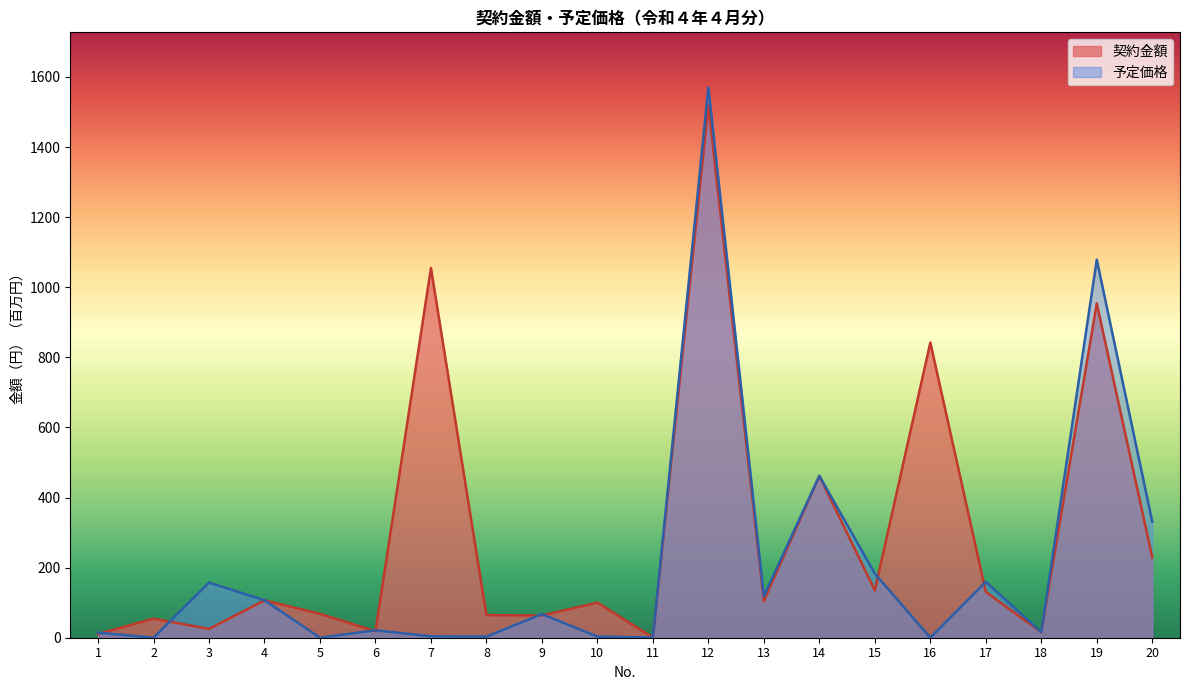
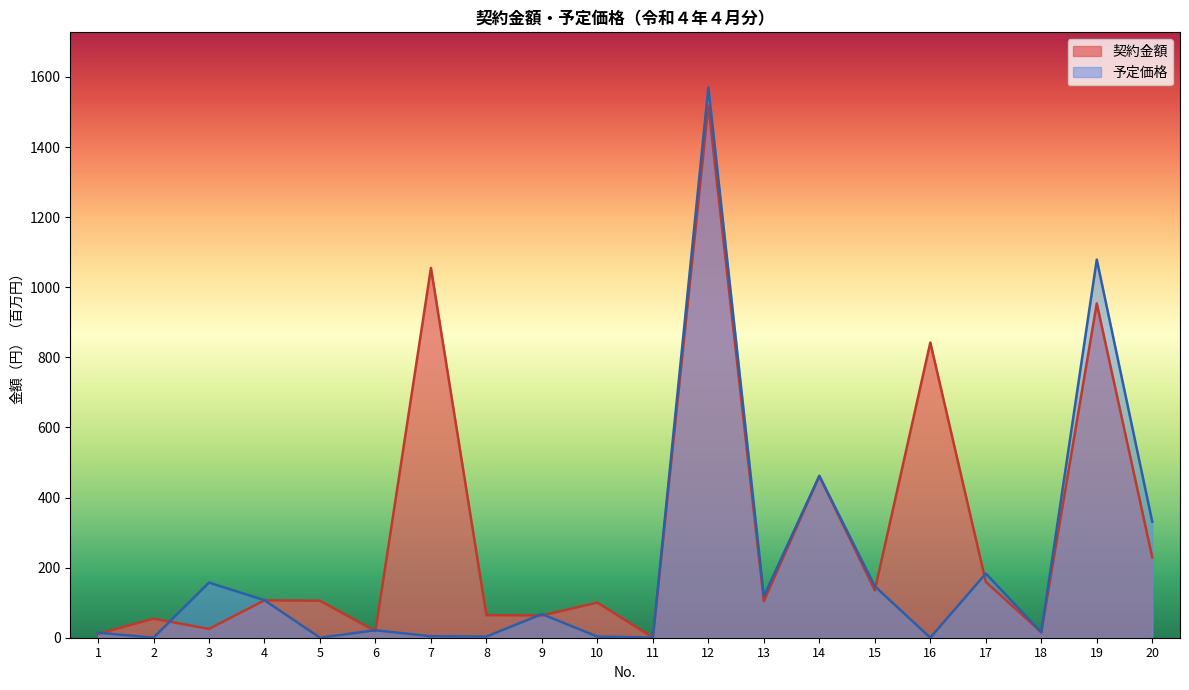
契約金額, 5: 70 -> 110
予定価格, 15: 180 -> 150
契約金額, 17: 130 -> 160
予定価格, 17: 160 -> 180
